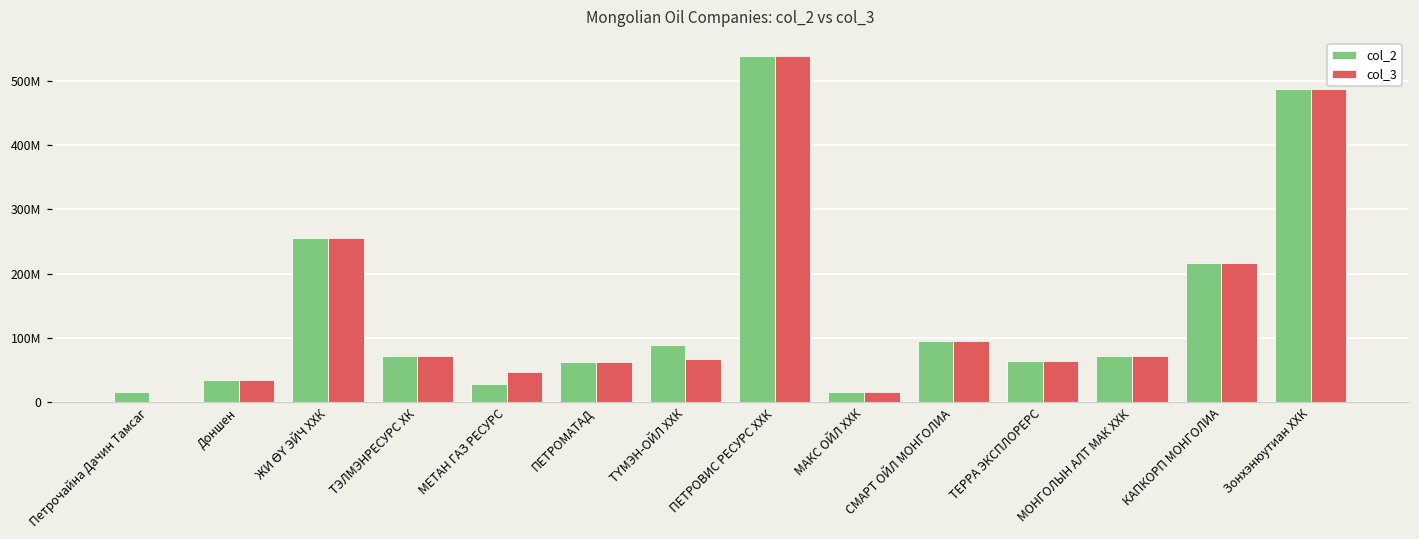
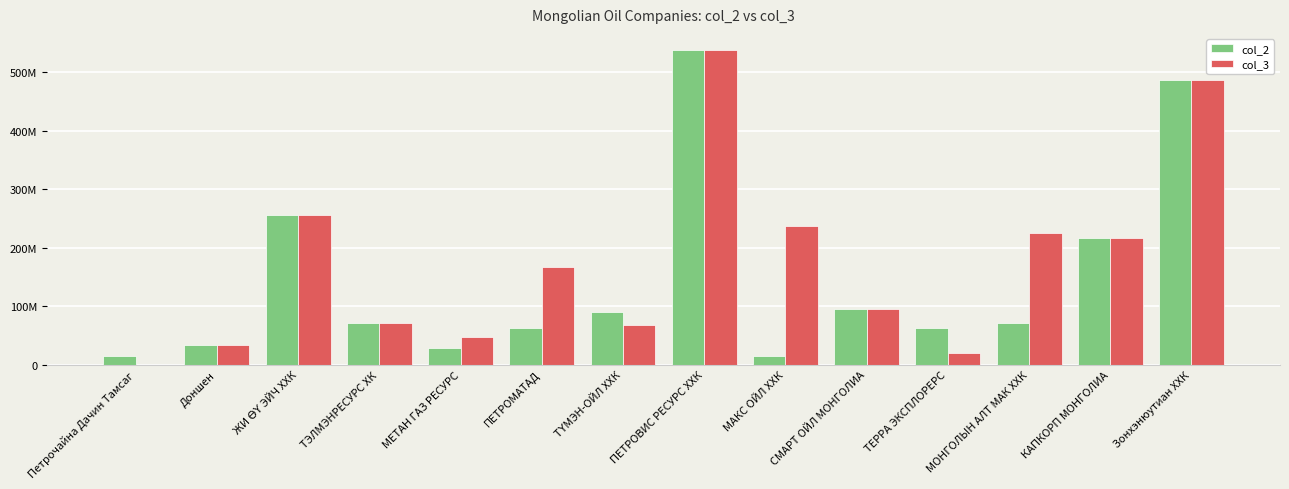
col_3, ПЕТРОМАТАД: 60000000 -> 170000000
col_3, МАКС ОЙЛ ХХК: 20000000 -> 240000000
col_3, ТЕРРА ЭКСПЛОРЕРС: 60000000 -> 20000000
col_3, МОНГОЛЫН АЛТ МАК ХХК: 70000000 -> 220000000
